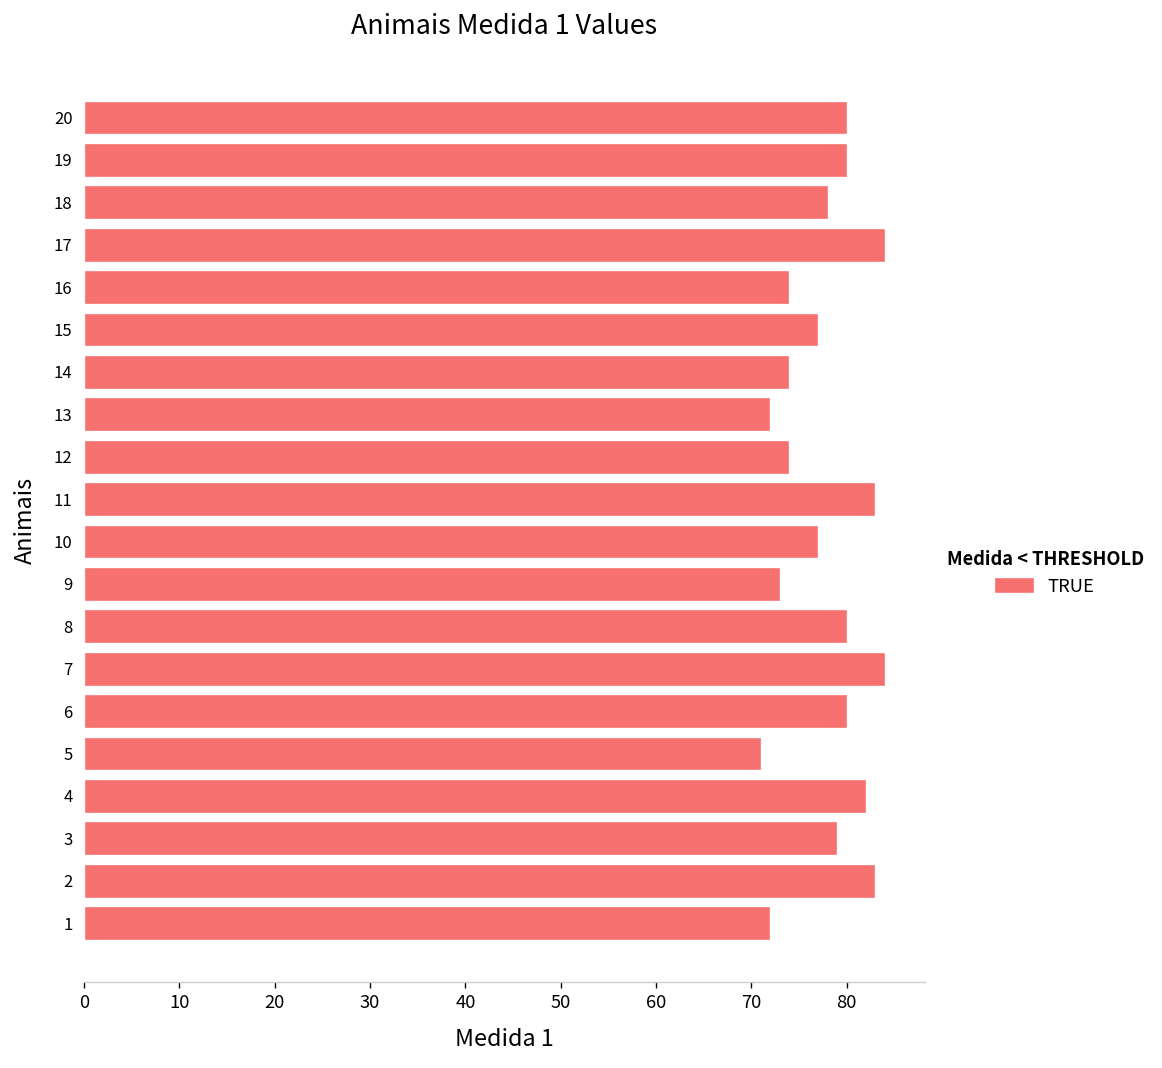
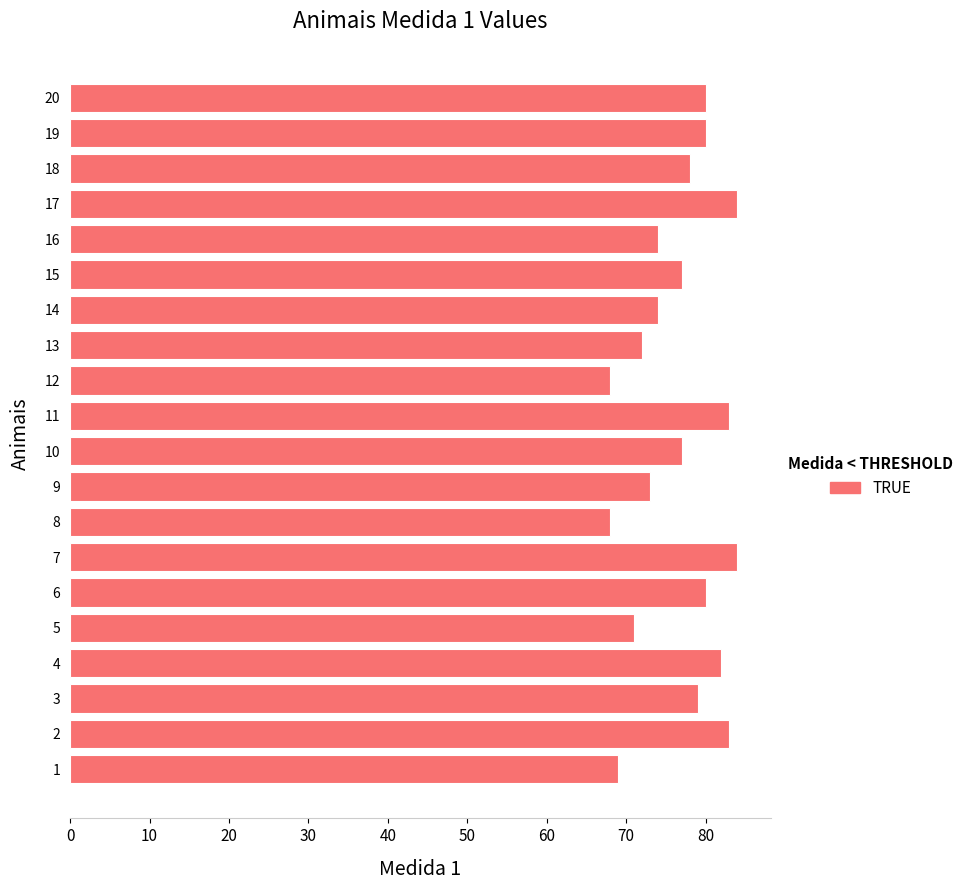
12: 74 -> 68
8: 80 -> 68
1: 72 -> 69
